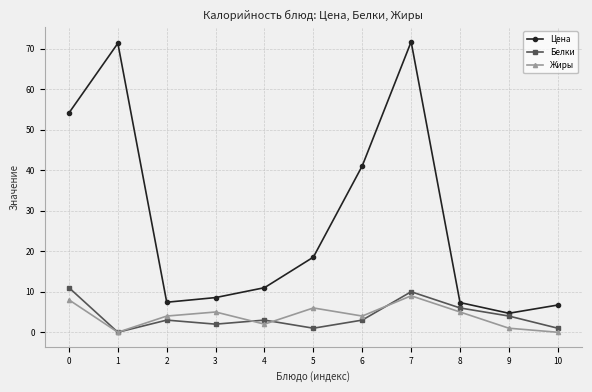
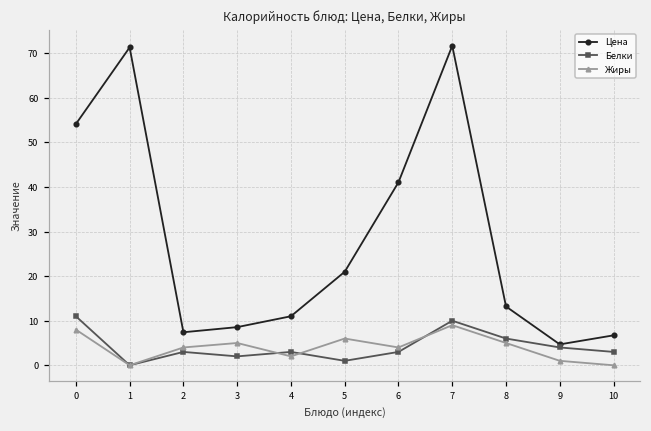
Цена, 5: 19 -> 21
Цена, 8: 7 -> 13
Белки, 10: 1 -> 3
